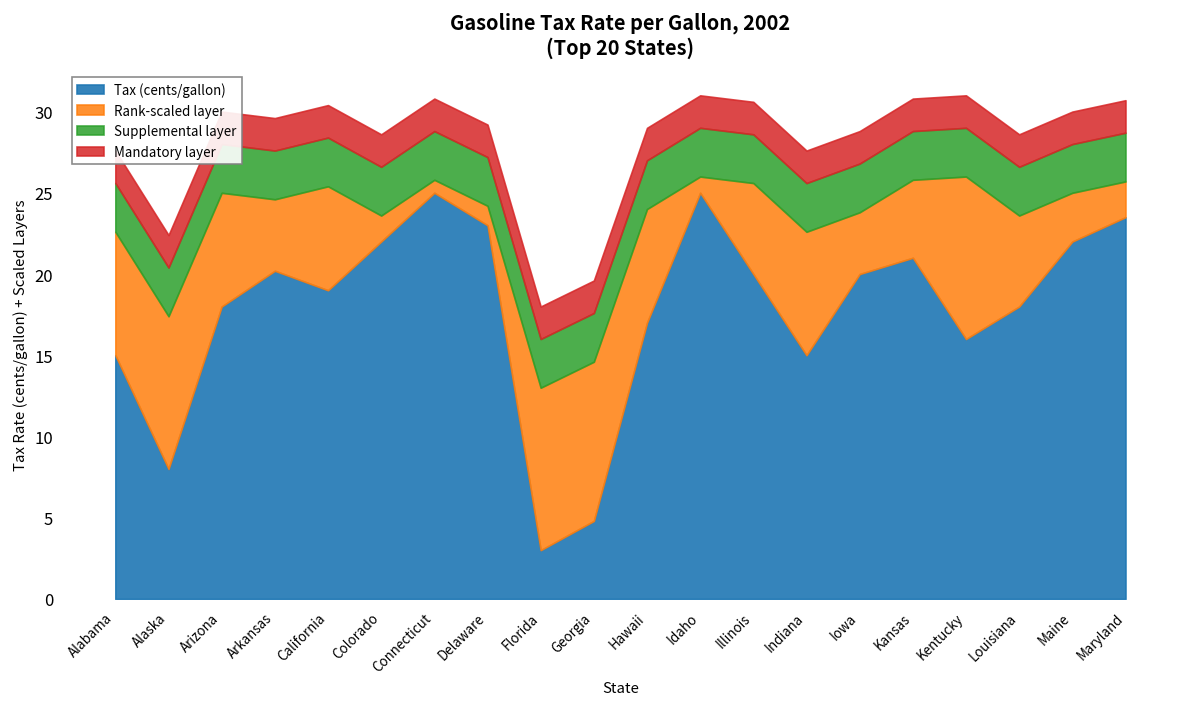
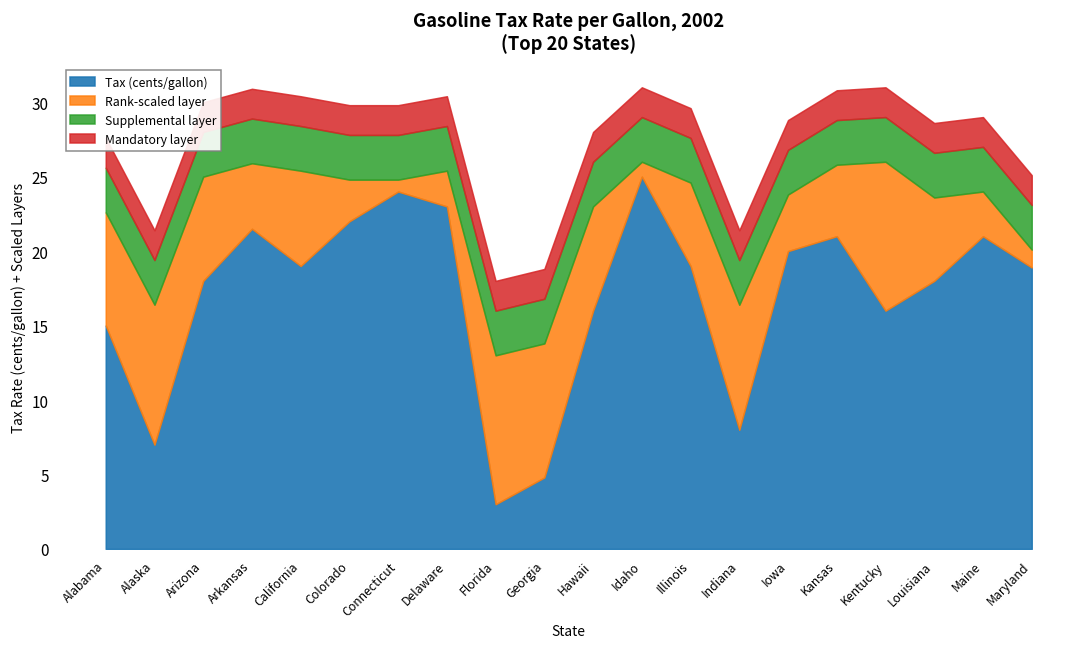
Tax (cents/gallon), Alaska: 8 -> 7
Tax (cents/gallon), Arkansas: 20.2 -> 21.5
Rank-scaled layer, Colorado: 1.6 -> 2.8
Tax (cents/gallon), Connecticut: 25 -> 24
Rank-scaled layer, Delaware: 1.2 -> 2.4
Rank-scaled layer, Georgia: 9.8 -> 9.0
Tax (cents/gallon), Hawaii: 17 -> 16
Tax (cents/gallon), Illinois: 20 -> 19
Tax (cents/gallon), Indiana: 15 -> 8
Rank-scaled layer, Indiana: 7.6 -> 8.4
Tax (cents/gallon), Maine: 22 -> 21
Tax (cents/gallon), Maryland: 23.5 -> 18.9
Rank-scaled layer, Maryland: 2.2 -> 1.2
